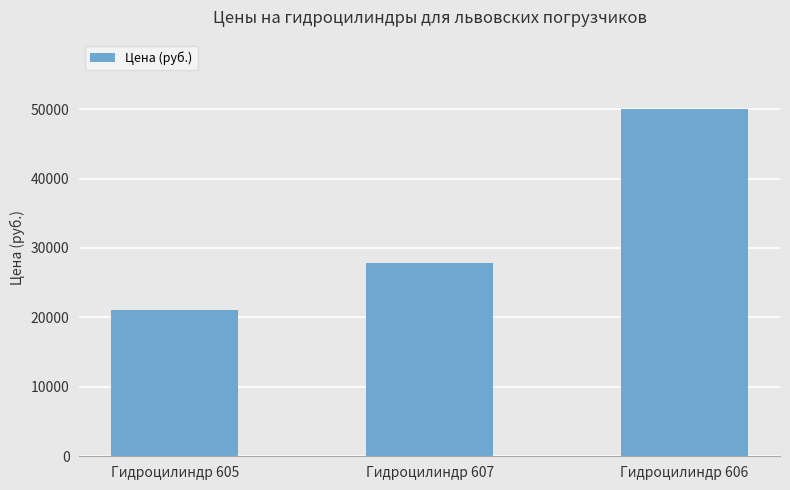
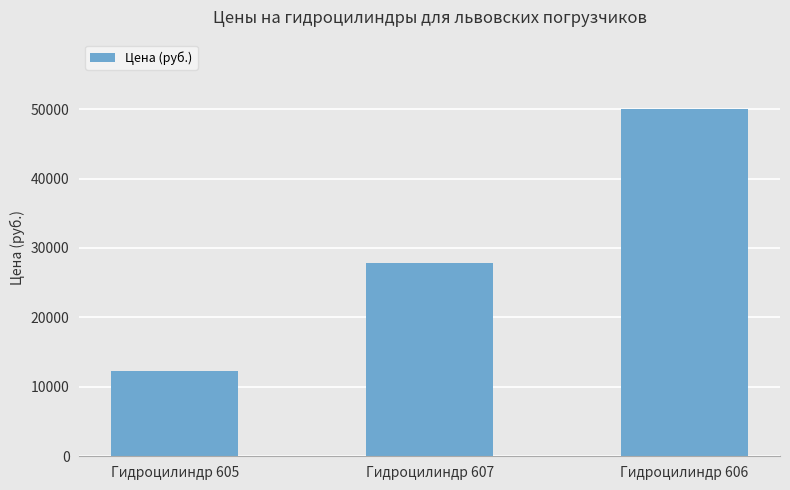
Гидроцилиндр 605: 21000 -> 12000
